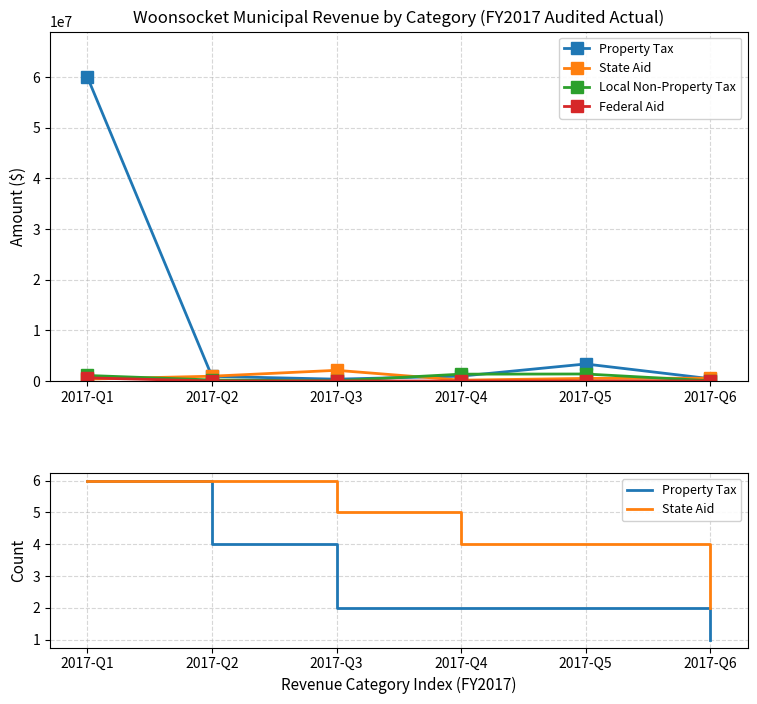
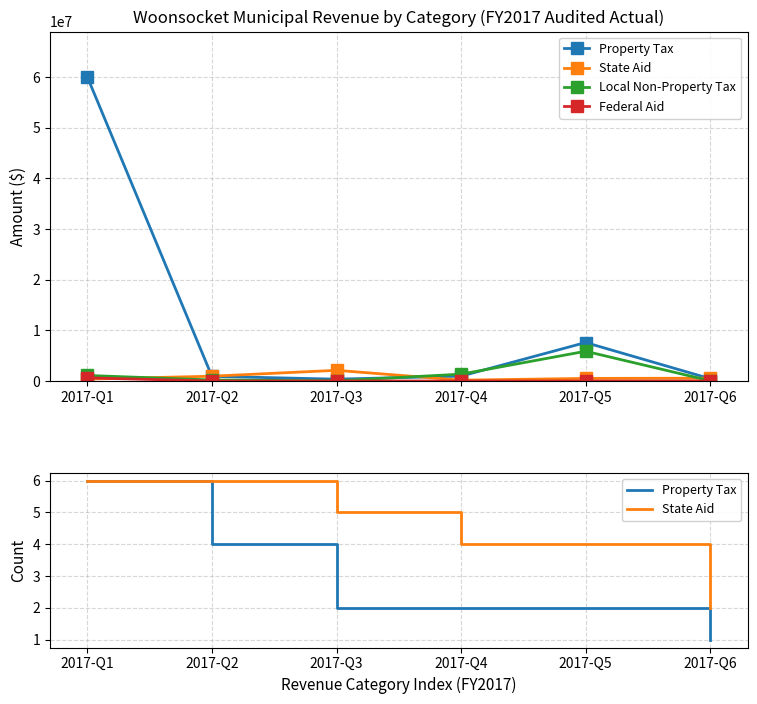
Woonsocket Municipal Revenue by Category (FY2017 Audited Actual), Property Tax, 2017-Q5: 3000000 -> 8000000
Woonsocket Municipal Revenue by Category (FY2017 Audited Actual), Local Non-Property Tax, 2017-Q5: 1000000 -> 6000000
